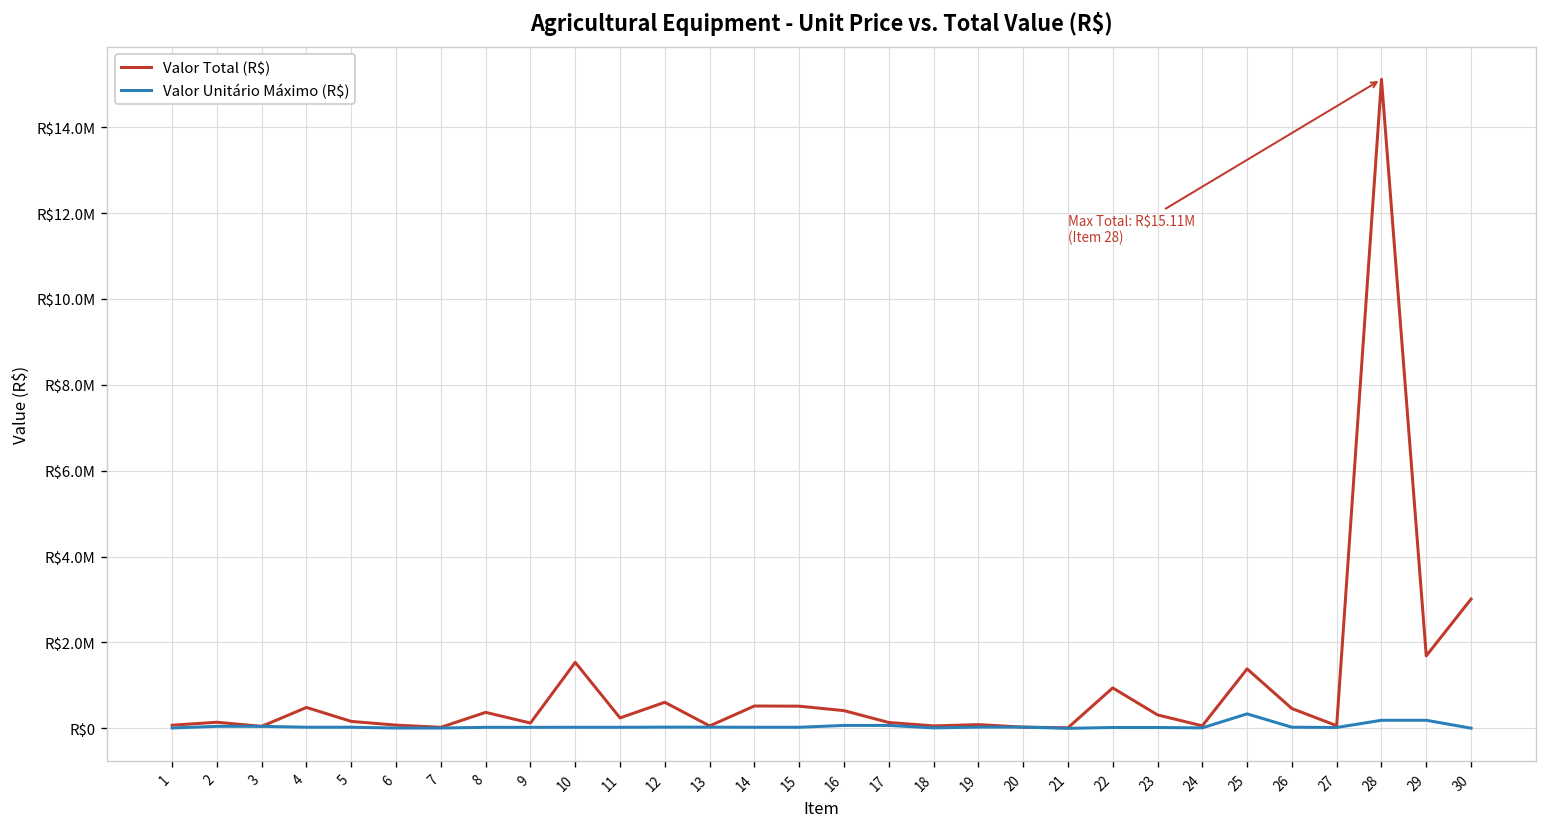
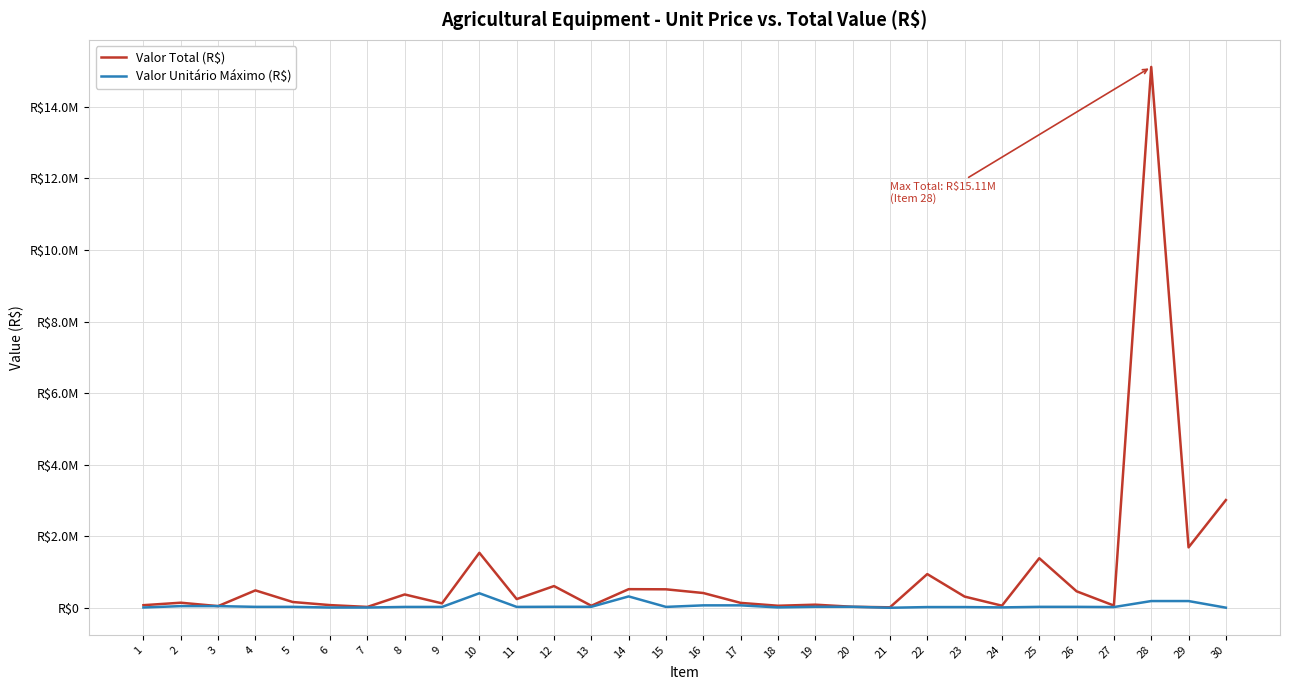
Valor Unitário Máximo (R$), 10: R$0 -> R$400000
Valor Unitário Máximo (R$), 14: R$0 -> R$300000
Valor Unitário Máximo (R$), 25: R$300000 -> R$0
